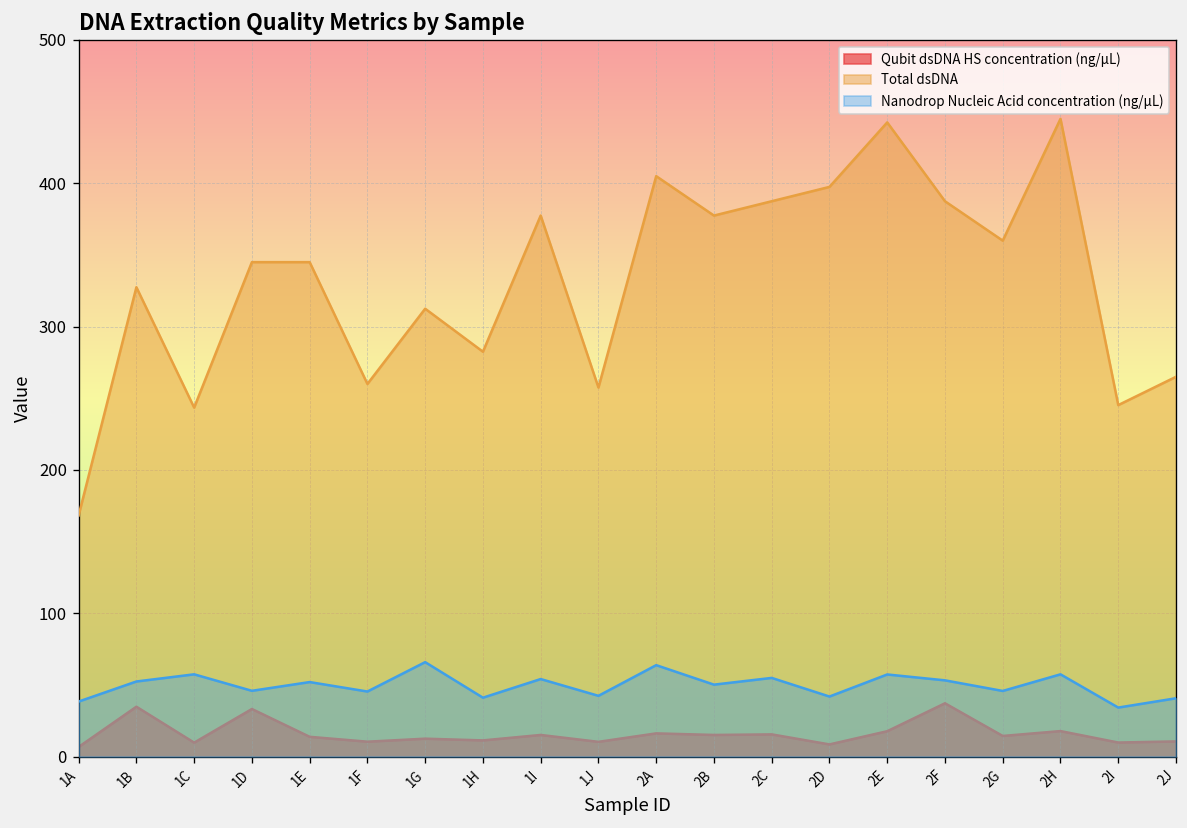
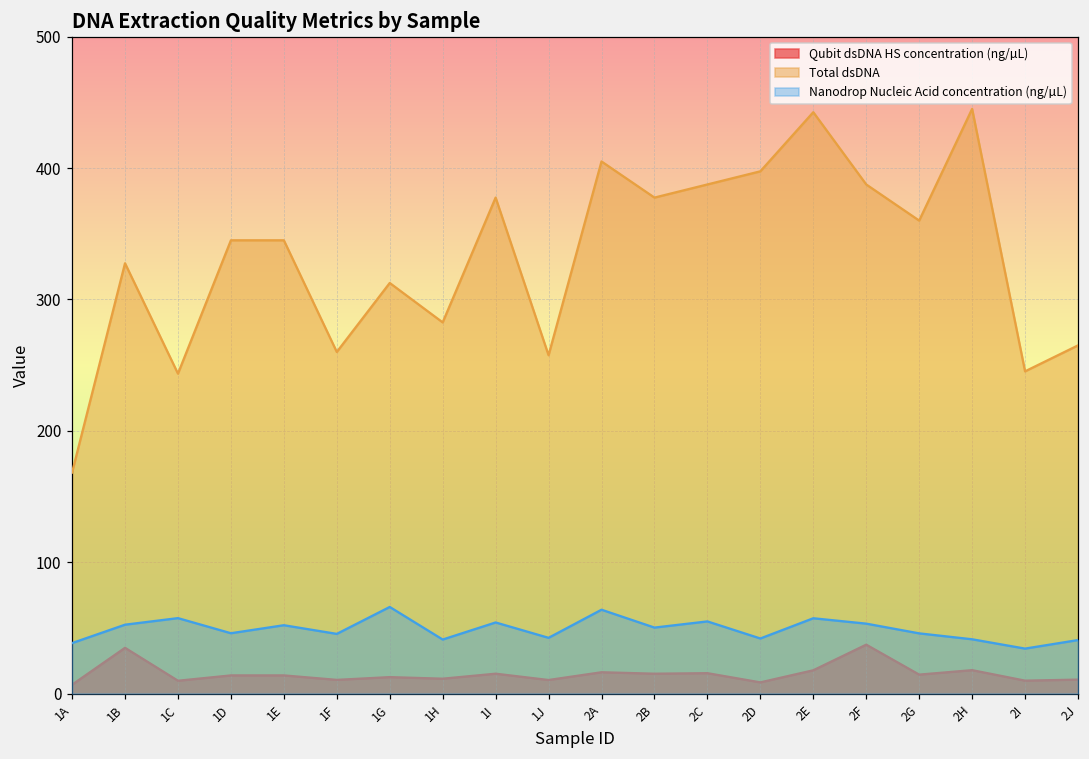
Qubit dsDNA HS concentration (ng/µL), 1D: 33 -> 14
Nanodrop Nucleic Acid concentration (ng/µL), 2H: 57 -> 41
